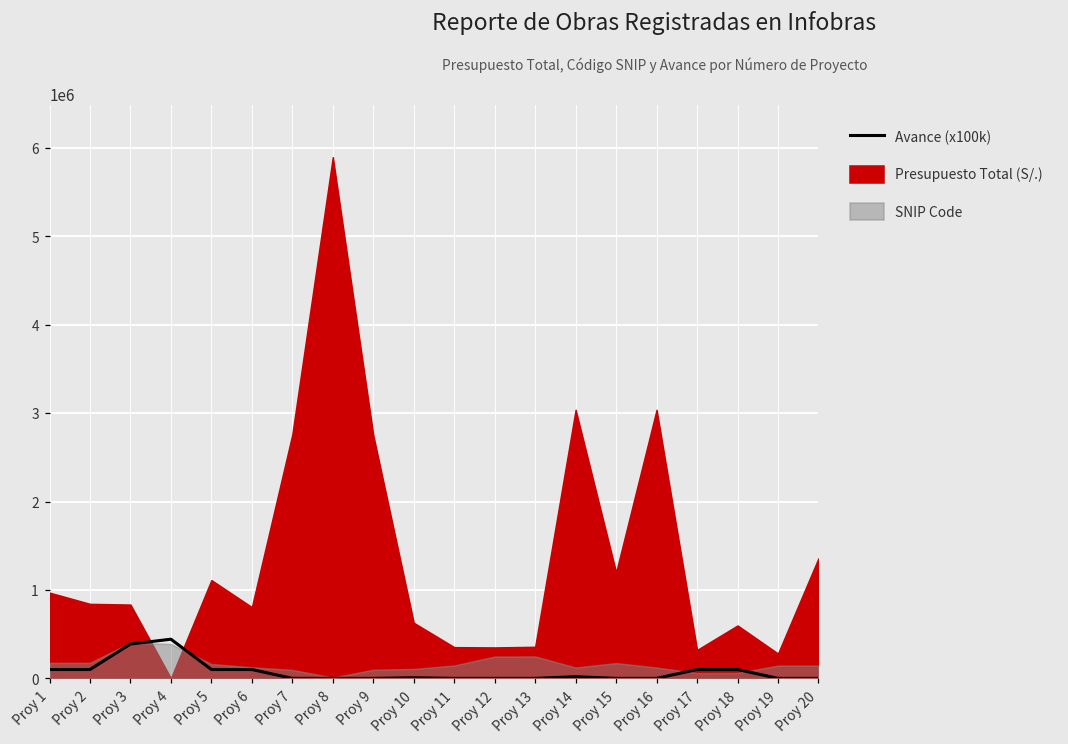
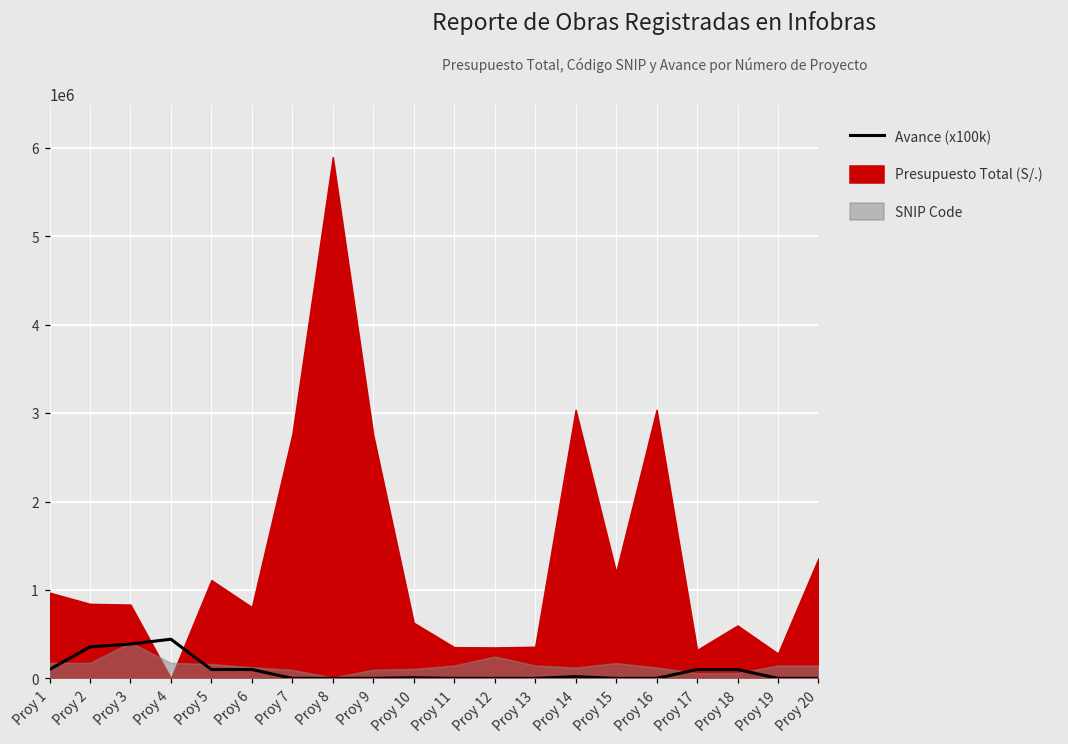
Avance (x100k), Proy 2: 100000 -> 400000
SNIP Code, Proy 4: 400000 -> 200000
SNIP Code, Proy 13: 200000 -> 100000
